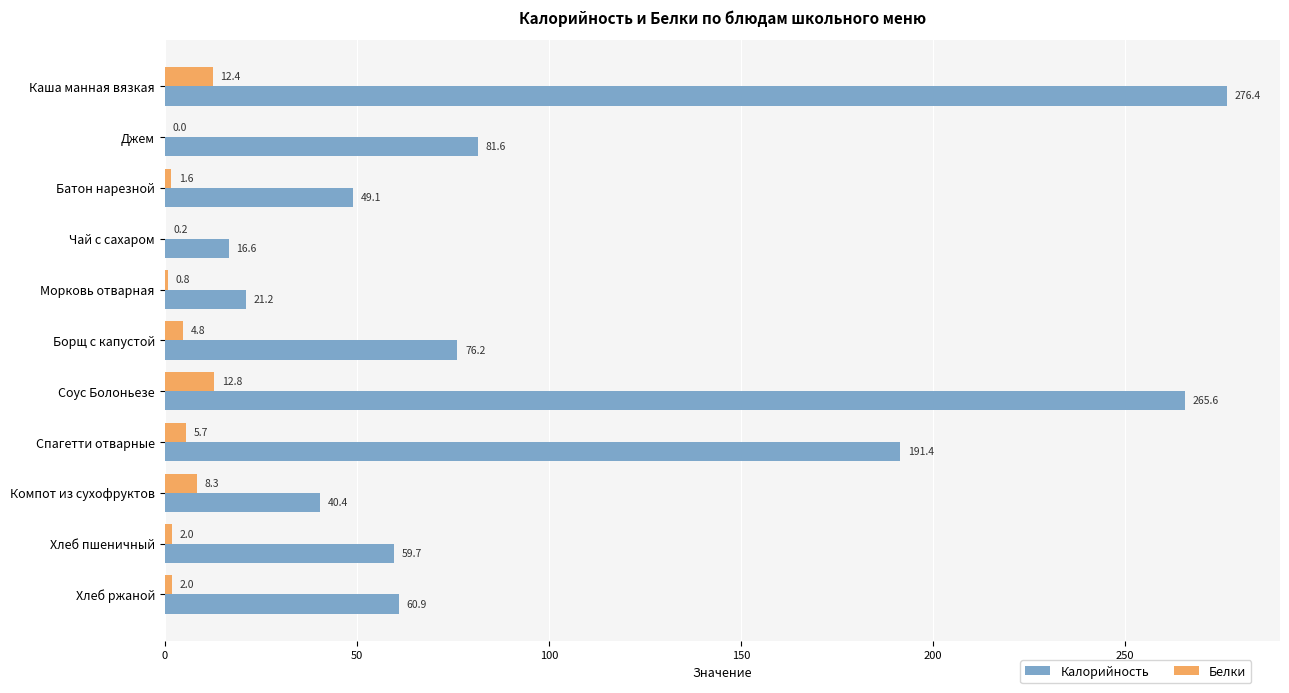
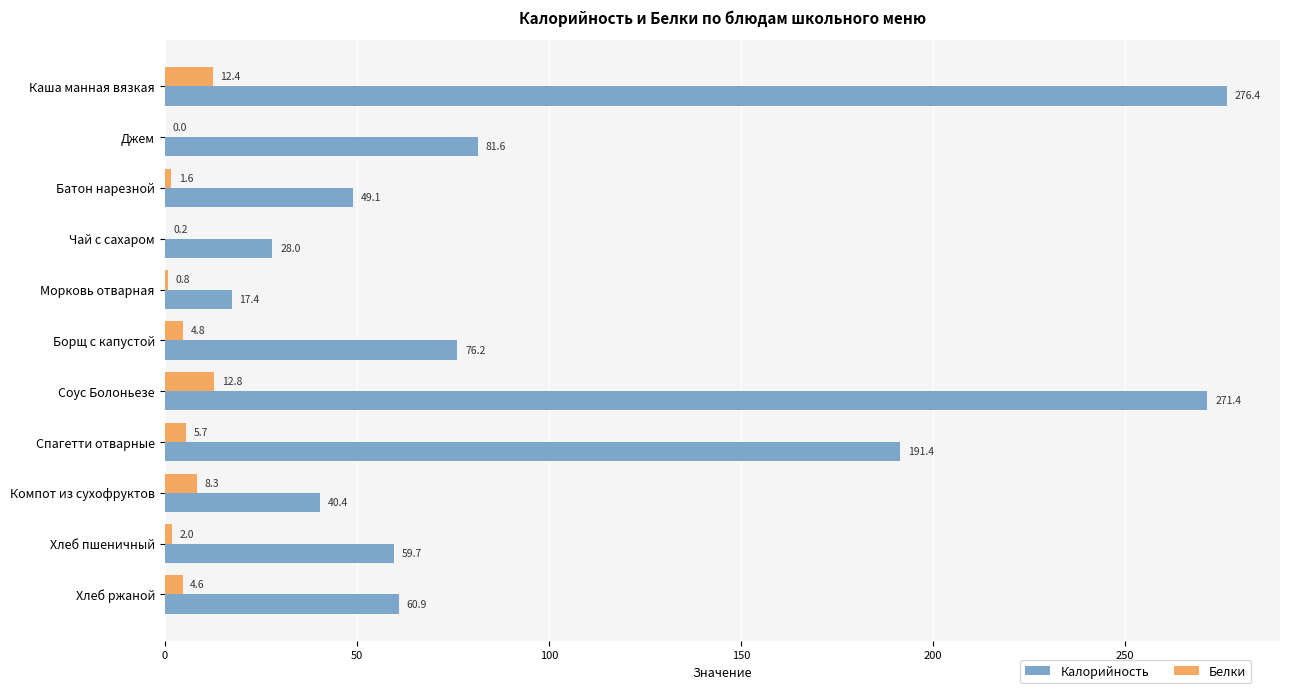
Калорийность, Чай с сахаром: 16.6 -> 28.0
Калорийность, Морковь отварная: 21.2 -> 17.4
Калорийность, Соус Болоньезе: 265.6 -> 271.4
Белки, Хлеб ржаной: 2.0 -> 4.6
